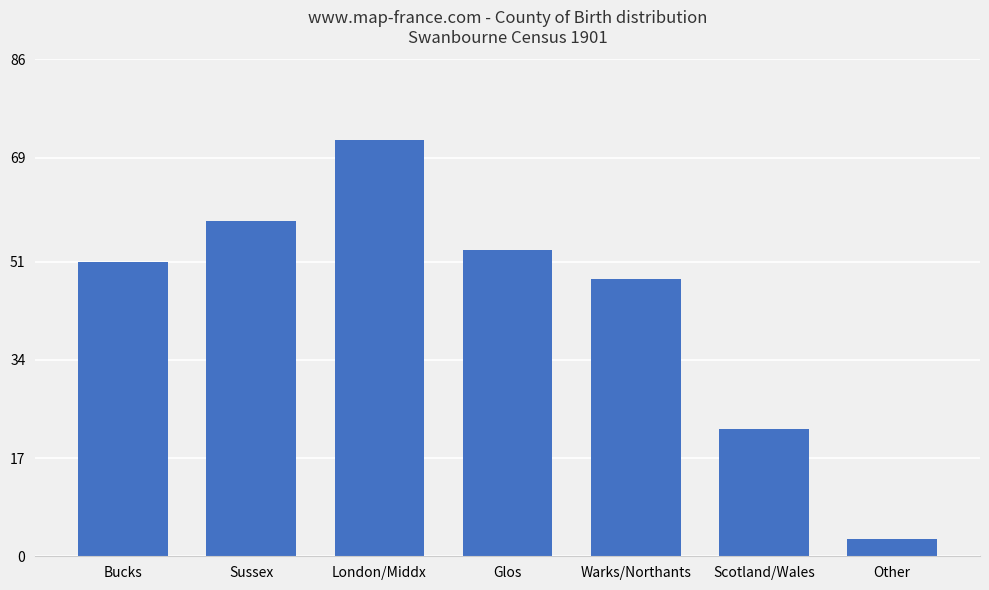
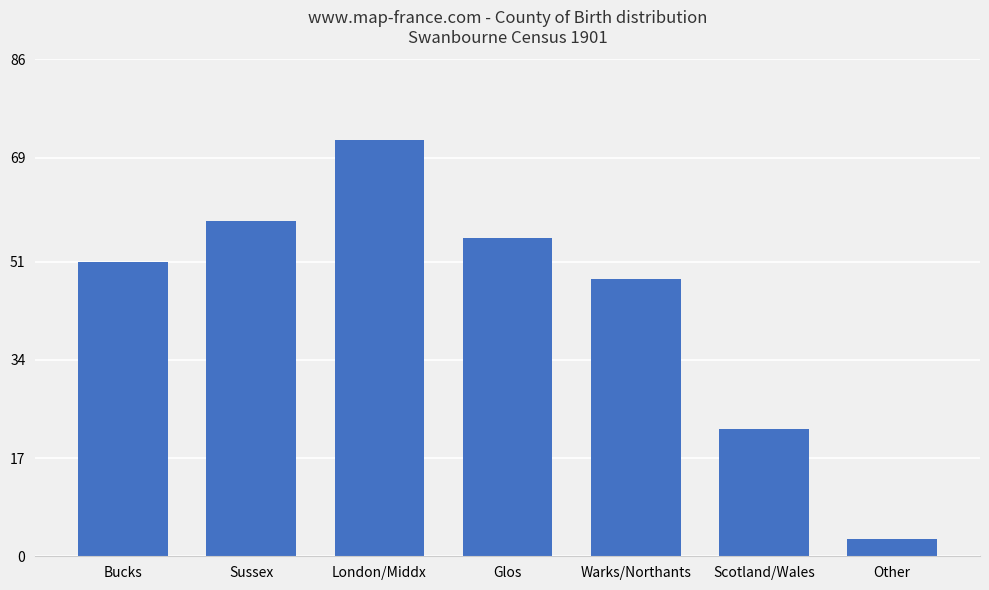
Glos: 53 -> 55
